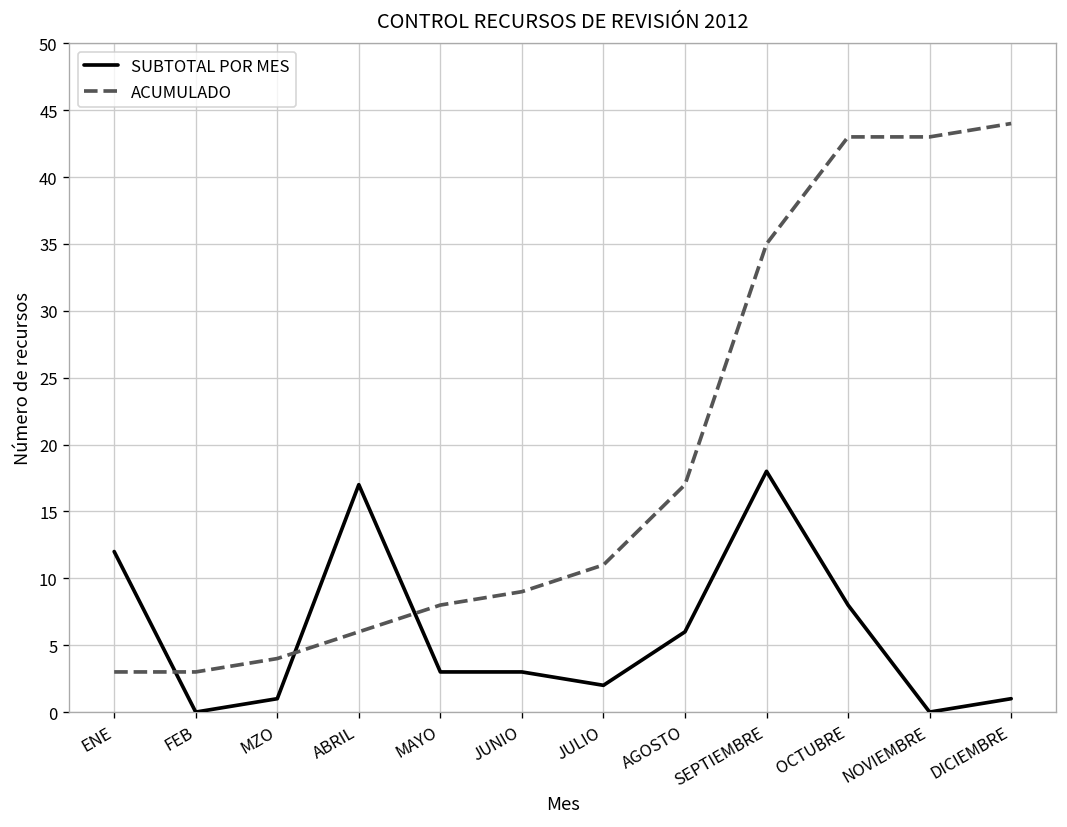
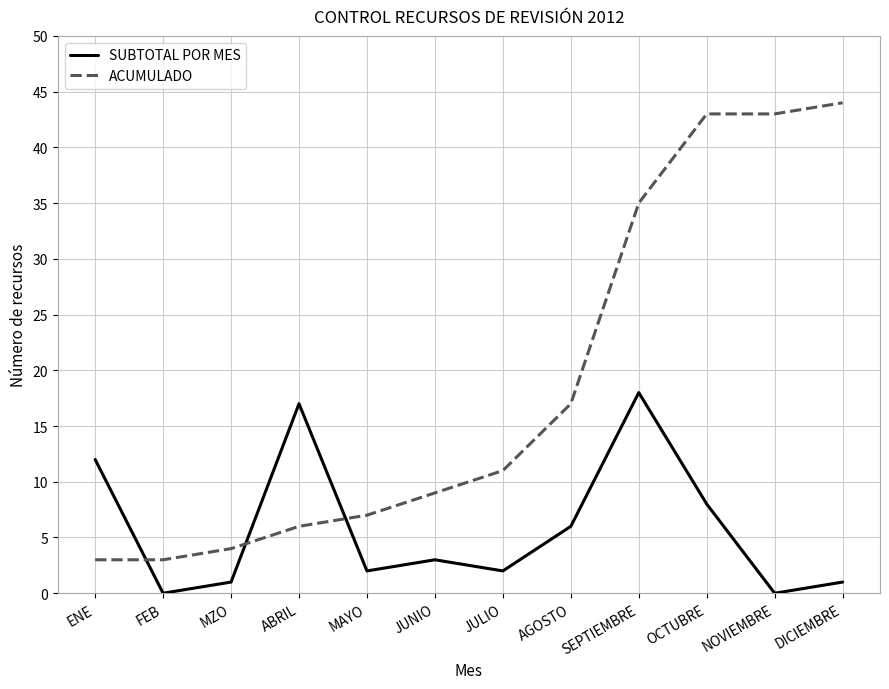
SUBTOTAL POR MES, MAYO: 3 -> 2
ACUMULADO, MAYO: 8 -> 7
